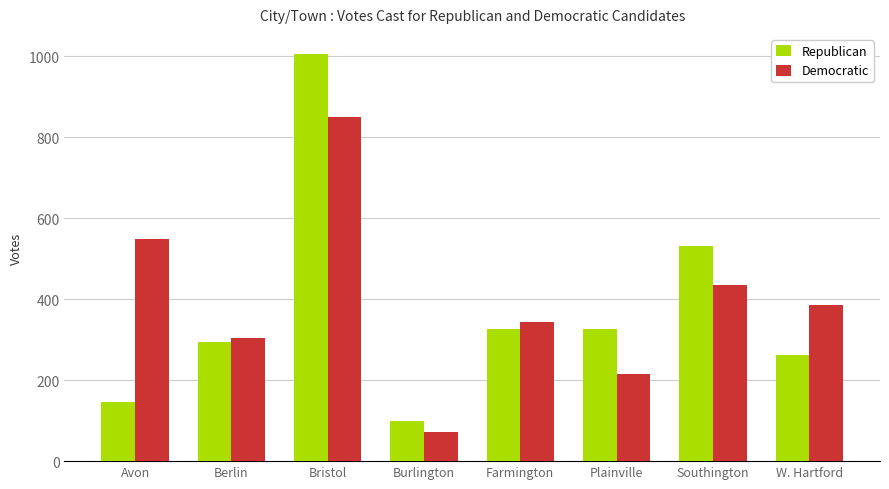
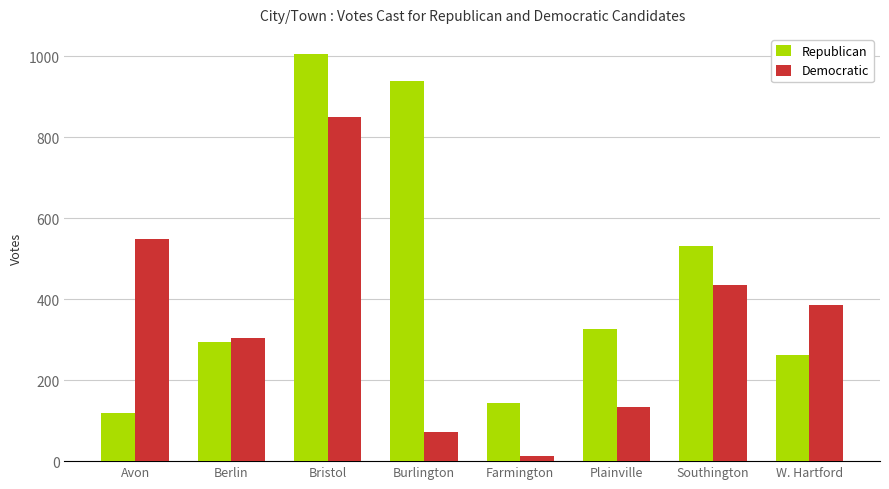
Republican, Avon: 150 -> 120
Republican, Burlington: 100 -> 940
Republican, Farmington: 330 -> 140
Democratic, Farmington: 340 -> 10
Democratic, Plainville: 220 -> 130
